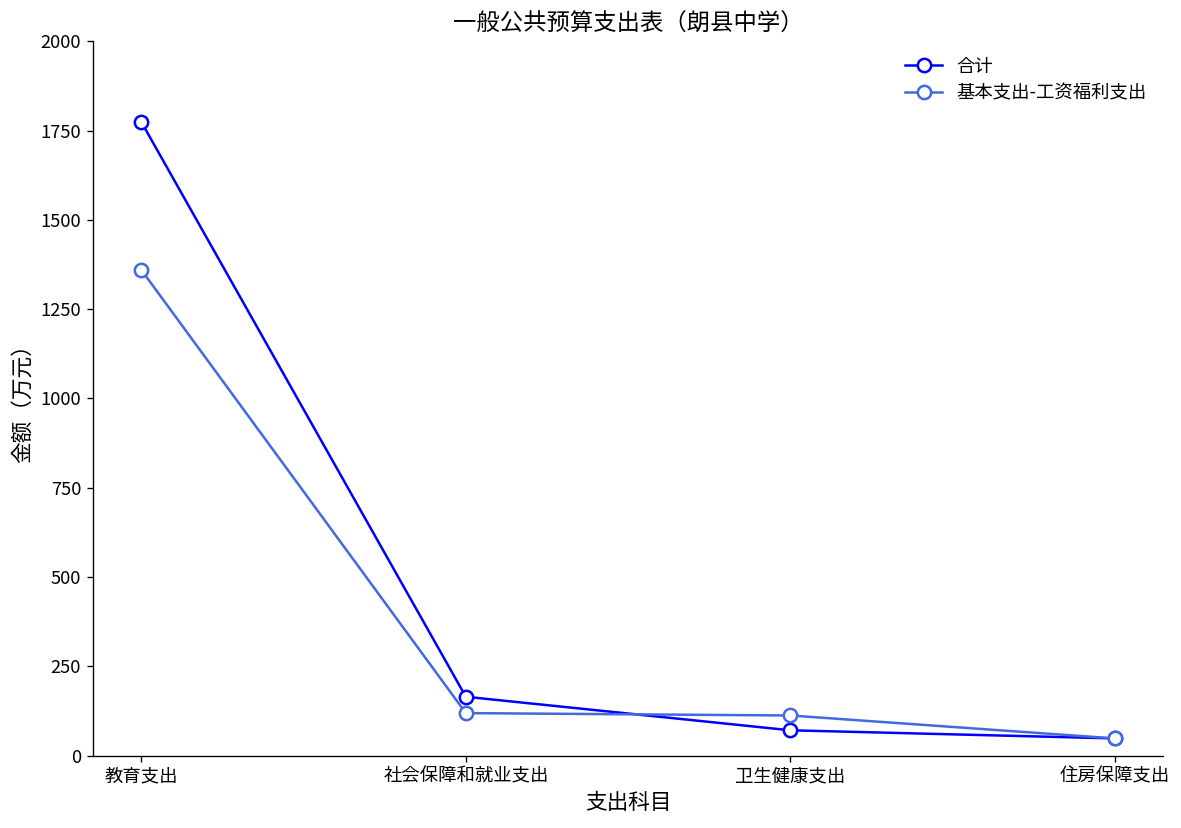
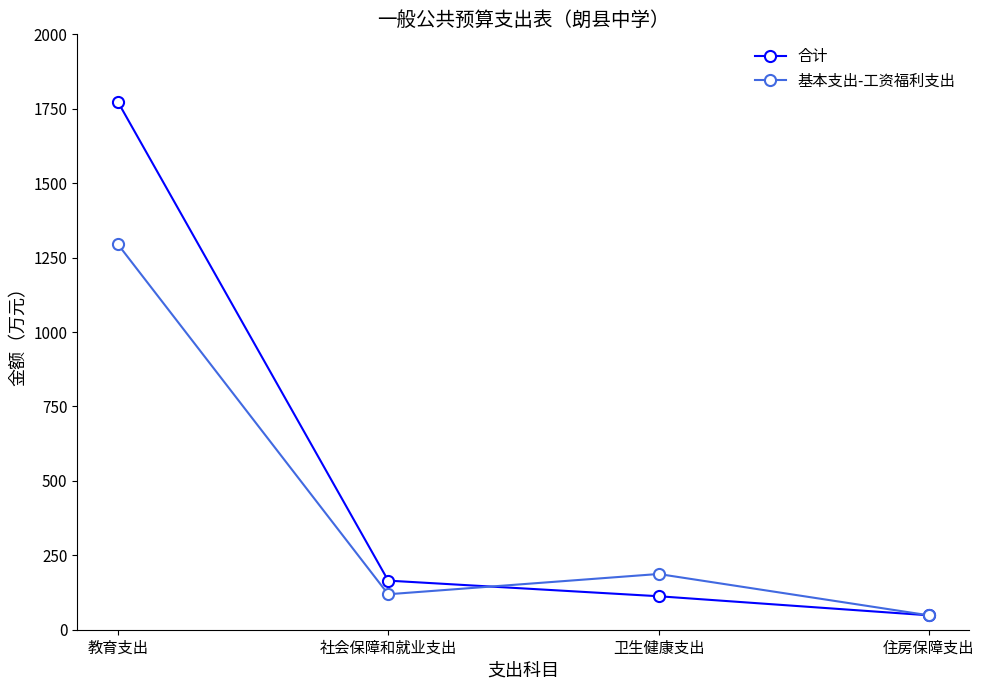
基本支出-工资福利支出, 教育支出: 1360 -> 1300
合计, 卫生健康支出: 70 -> 110
基本支出-工资福利支出, 卫生健康支出: 110 -> 190
